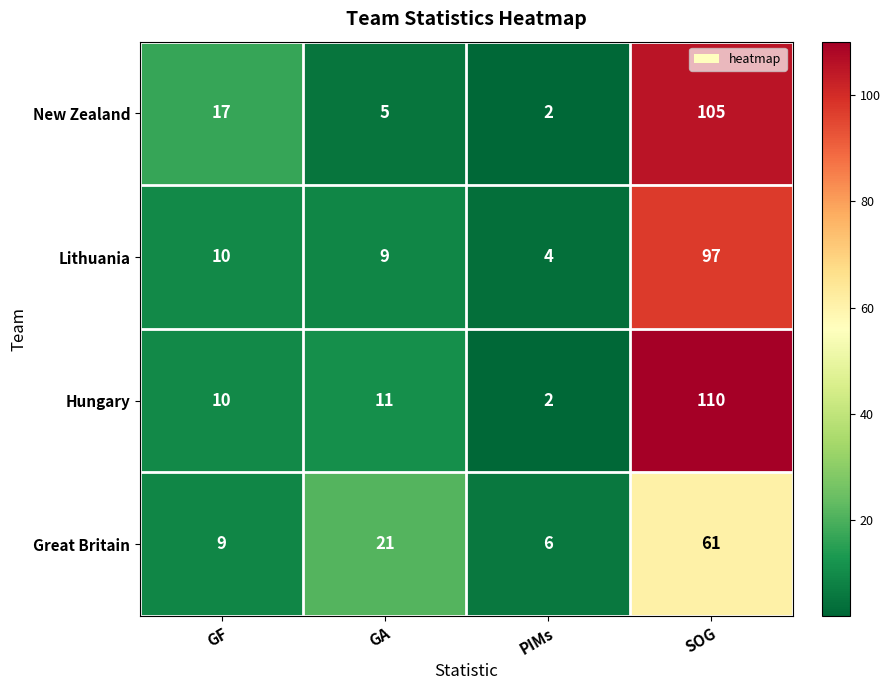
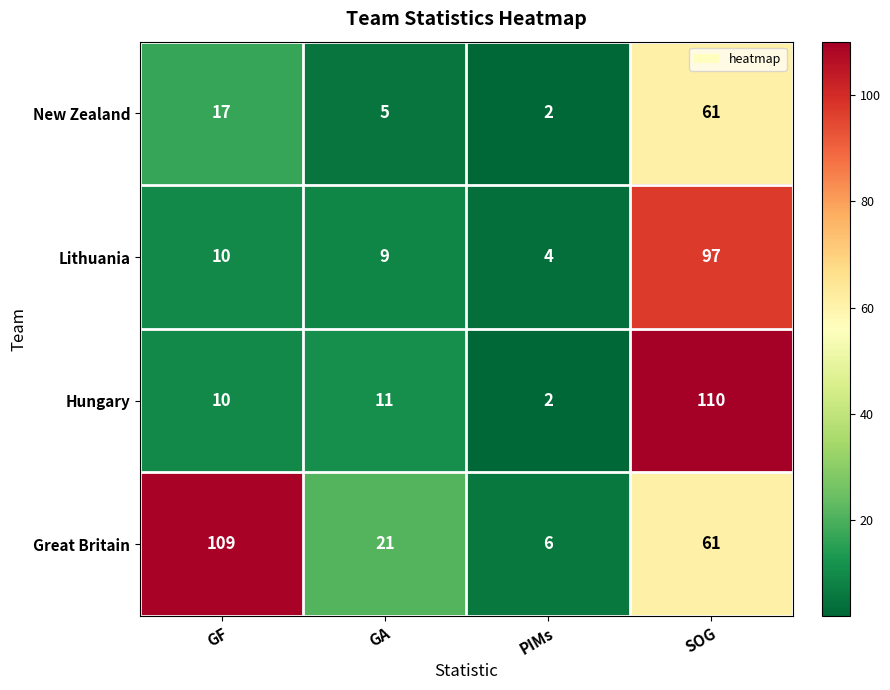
New Zealand, SOG: 105 -> 61
Great Britain, GF: 9 -> 109
